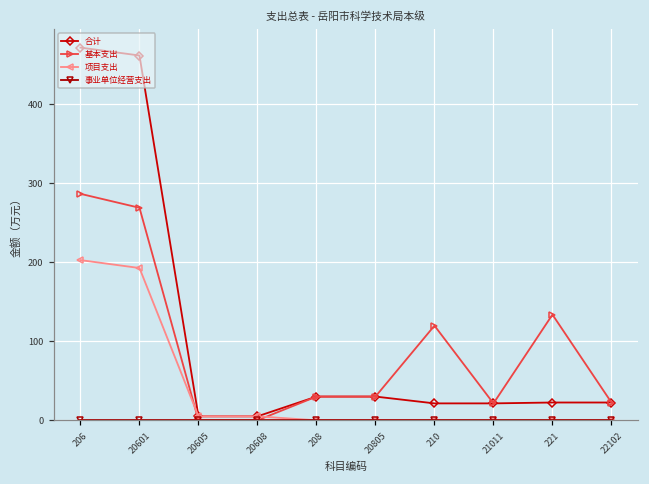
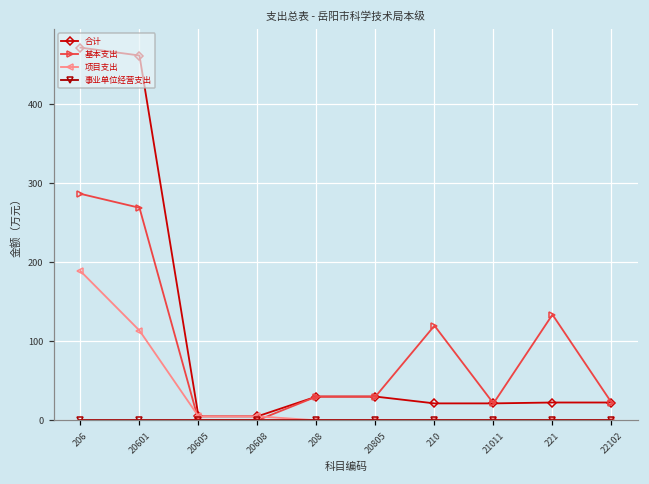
项目支出, 206: 200 -> 190
项目支出, 20601: 190 -> 110
